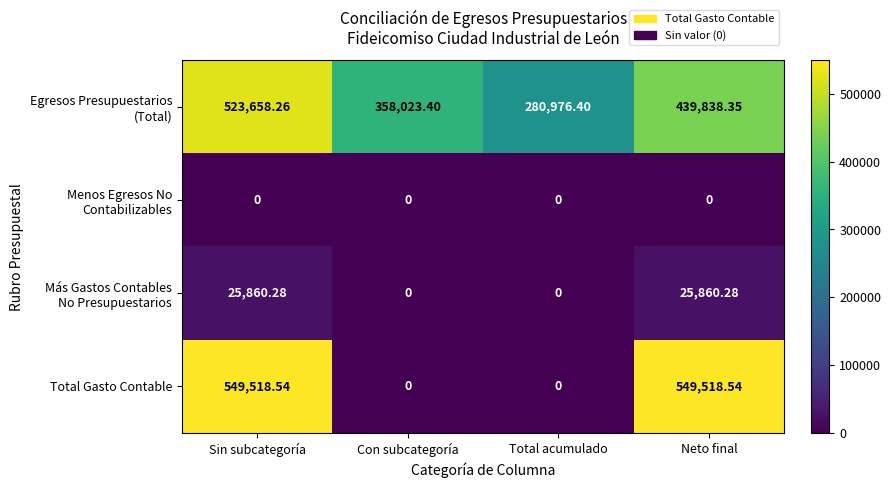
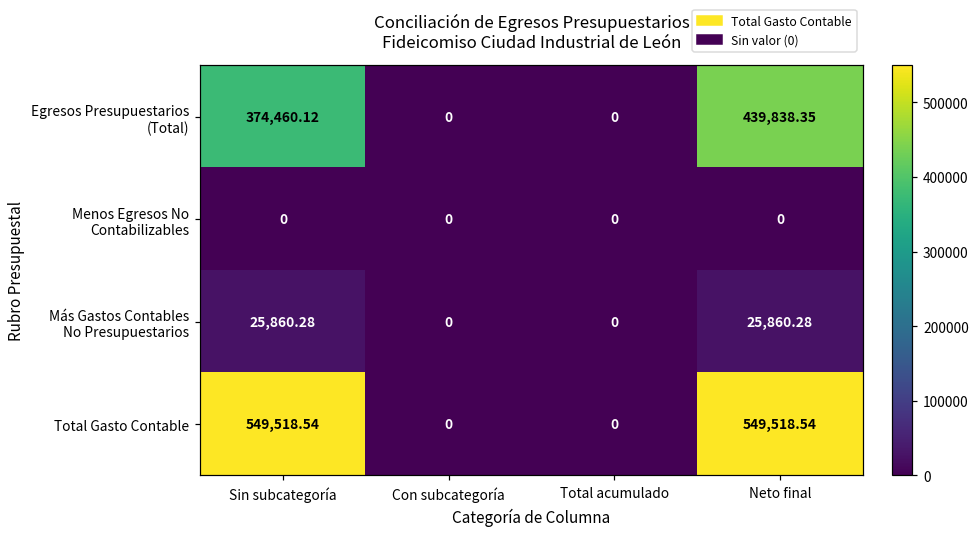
Egresos Presupuestarios (Total), Sin subcategoría: 523,658.26 -> 374,460.12
Egresos Presupuestarios (Total), Con subcategoría: 358,023.40 -> 0
Egresos Presupuestarios (Total), Total acumulado: 280,976.40 -> 0
